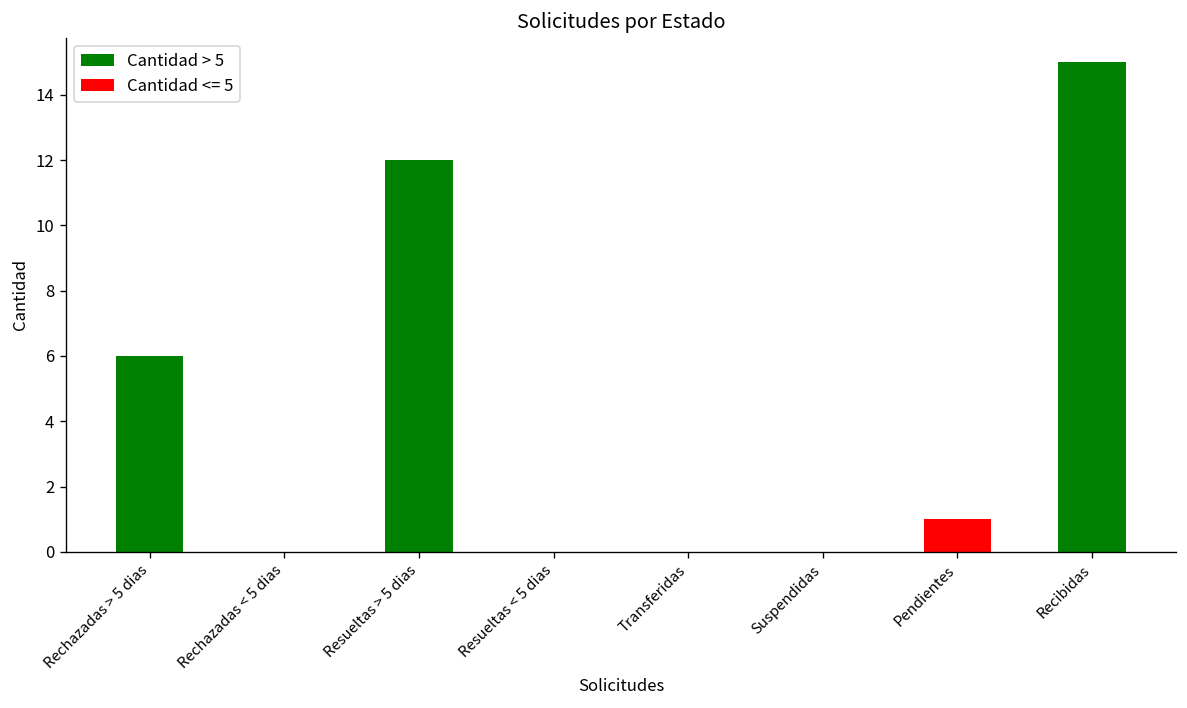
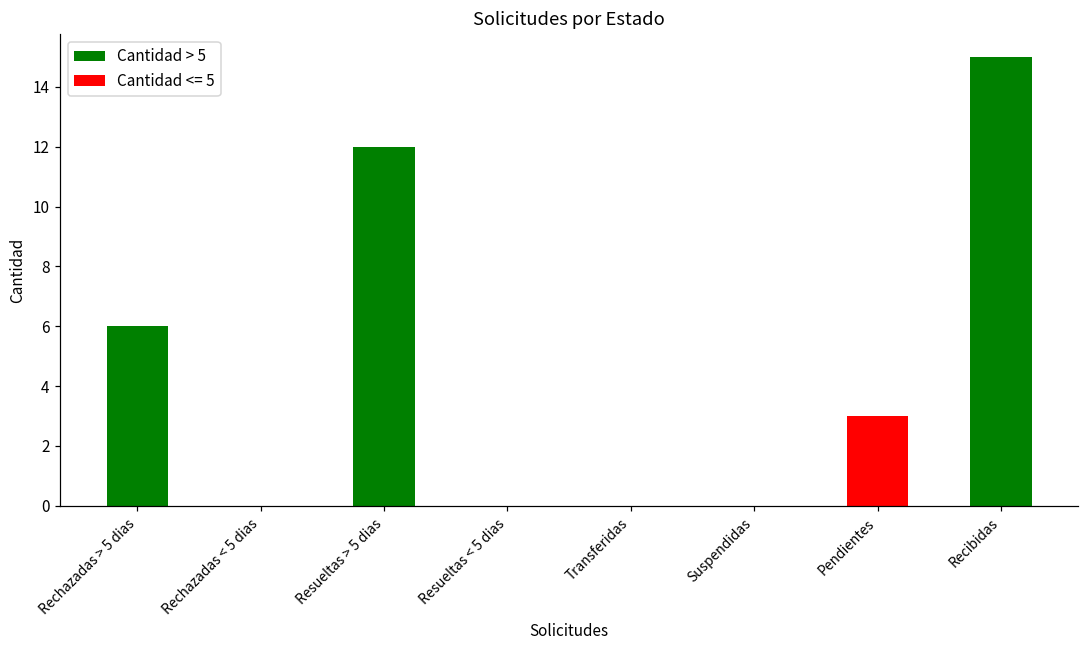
Pendientes: 1 -> 3
